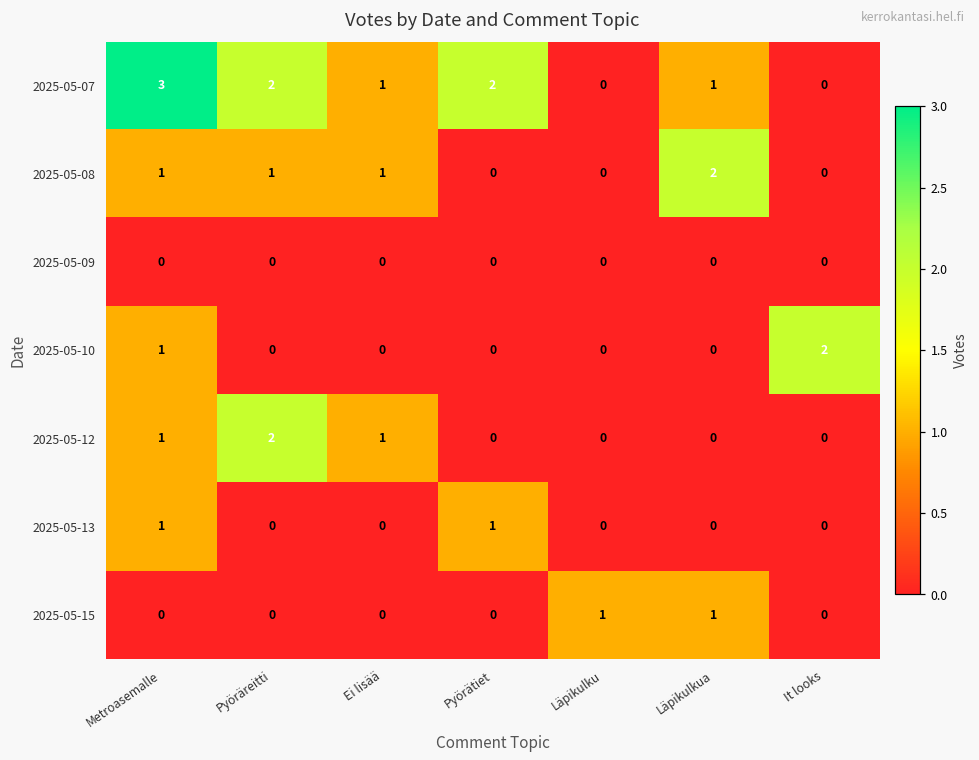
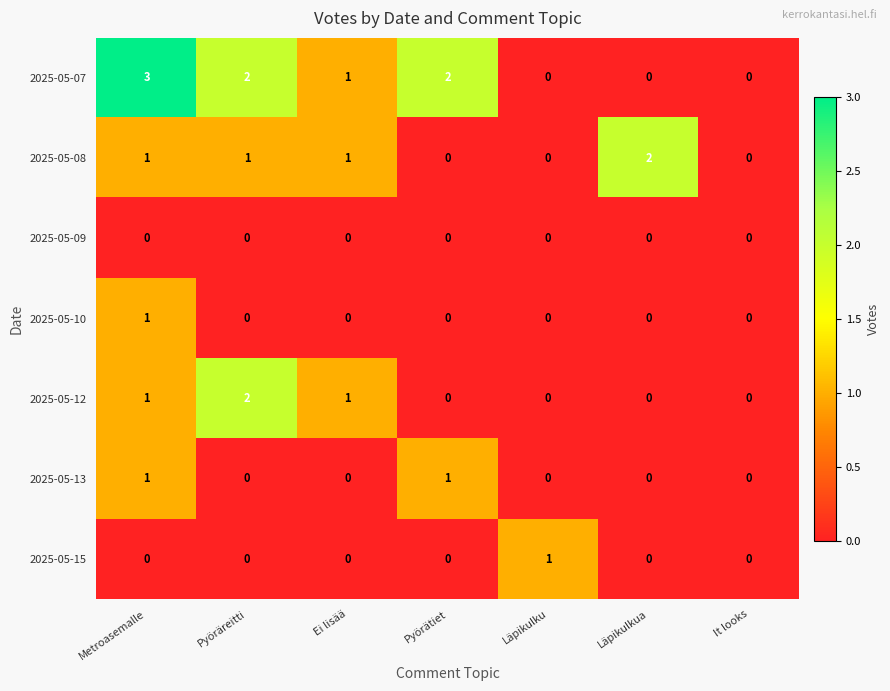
2025-05-07, Läpikulkua: 1 -> 0
2025-05-10, It looks: 2 -> 0
2025-05-15, Läpikulkua: 1 -> 0
